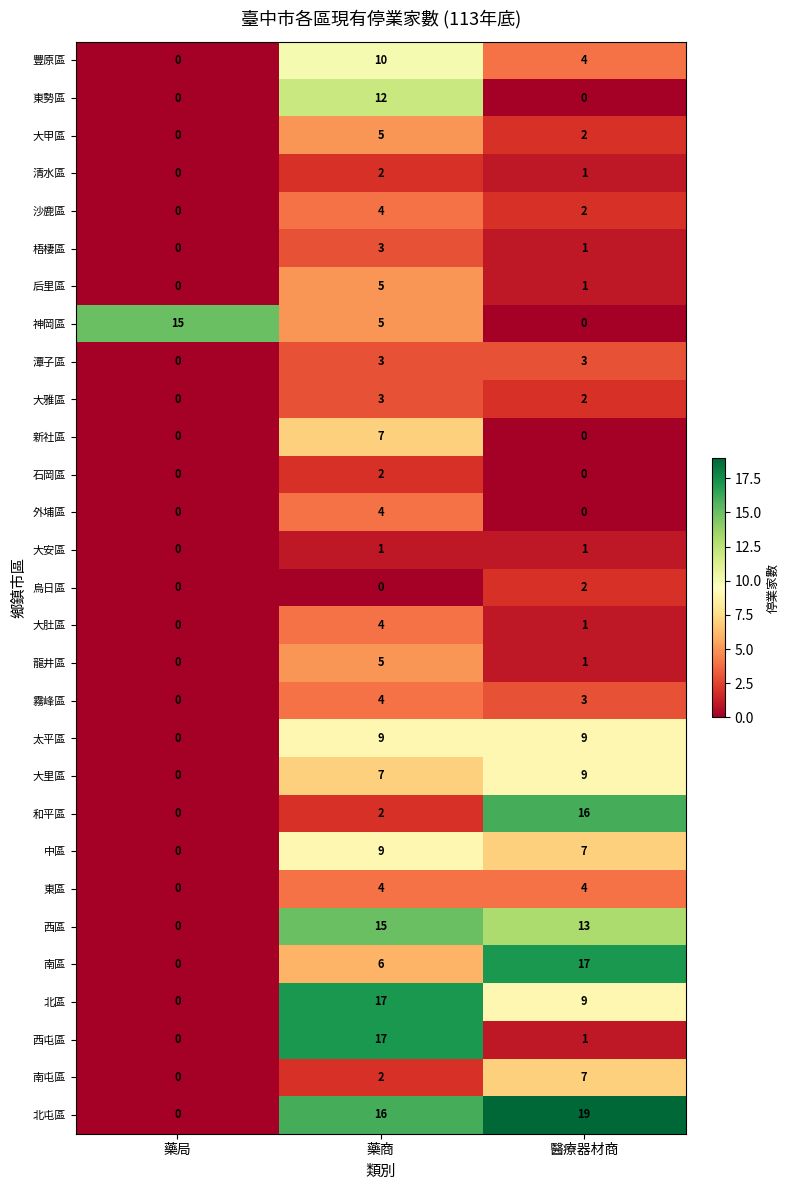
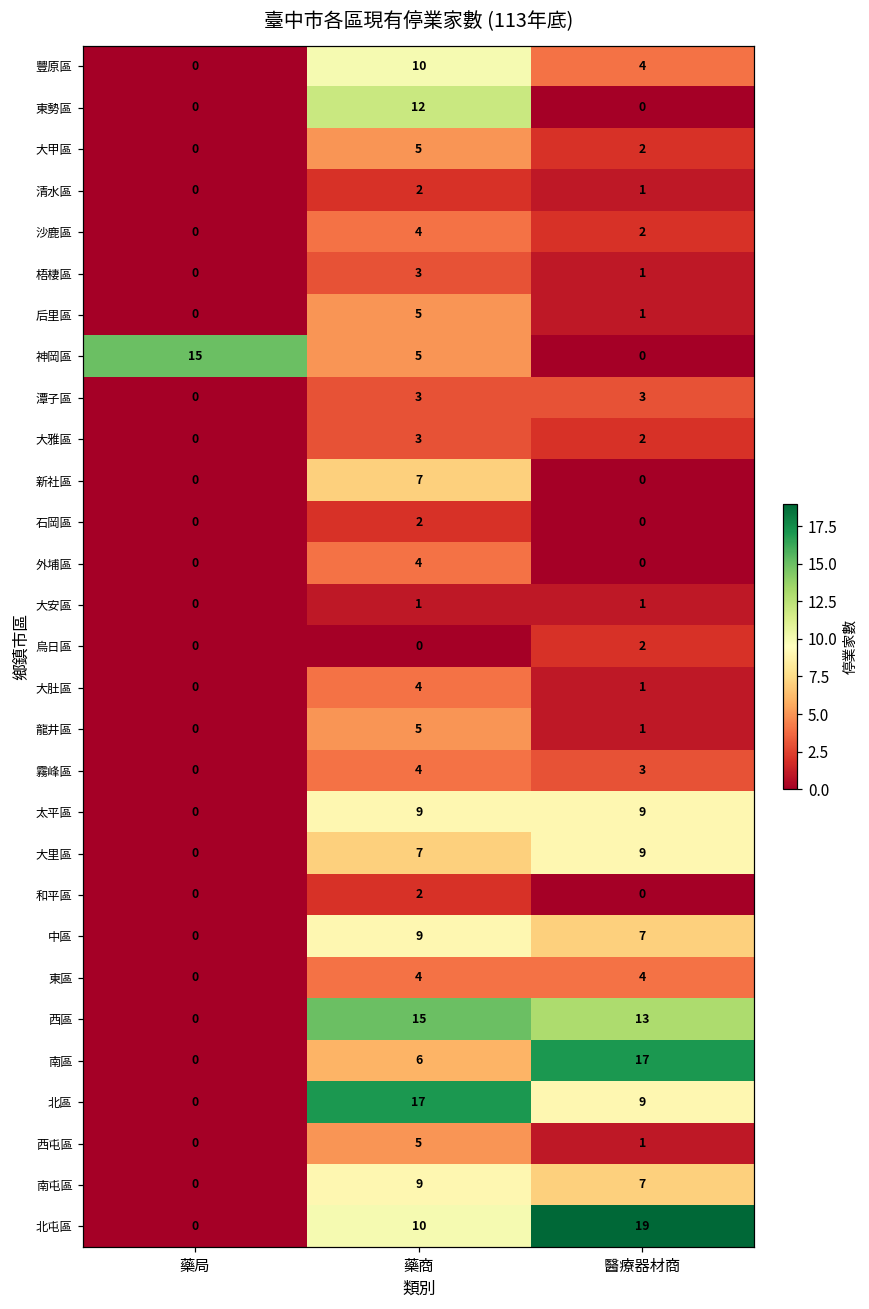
和平區, 醫療器材商: 16 -> 0
西屯區, 藥商: 17 -> 5
南屯區, 藥商: 2 -> 9
北屯區, 藥商: 16 -> 10
